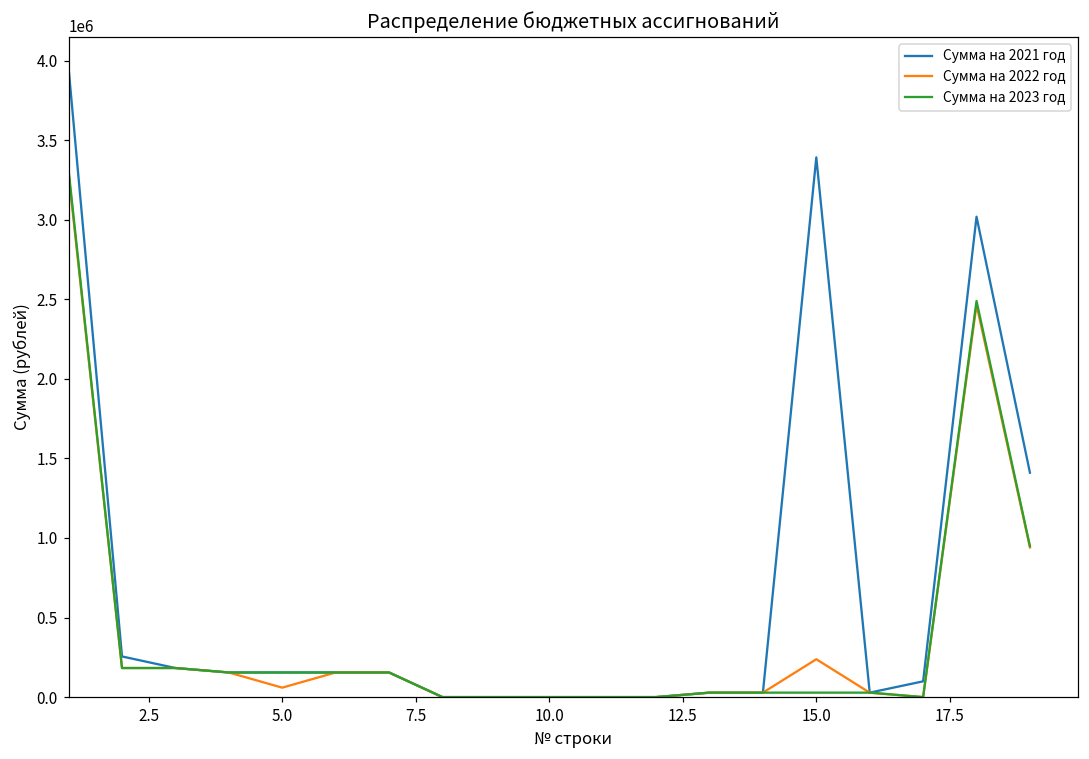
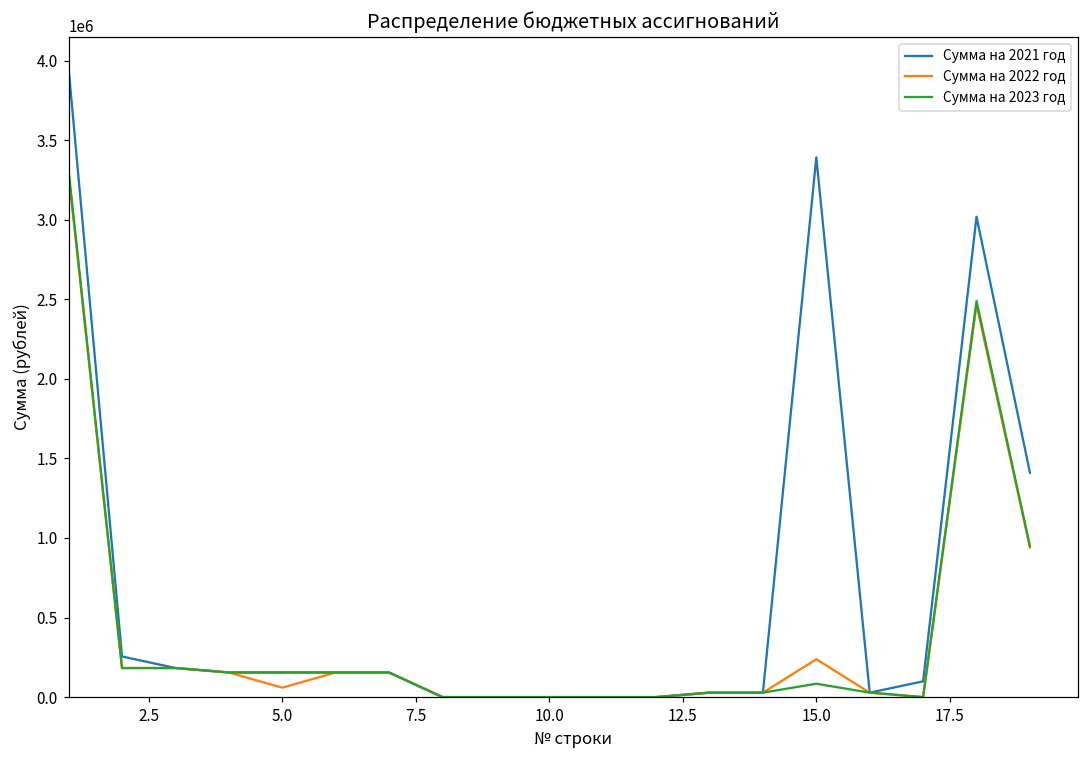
Сумма на 2023 год, 15.0: 30000 -> 80000
